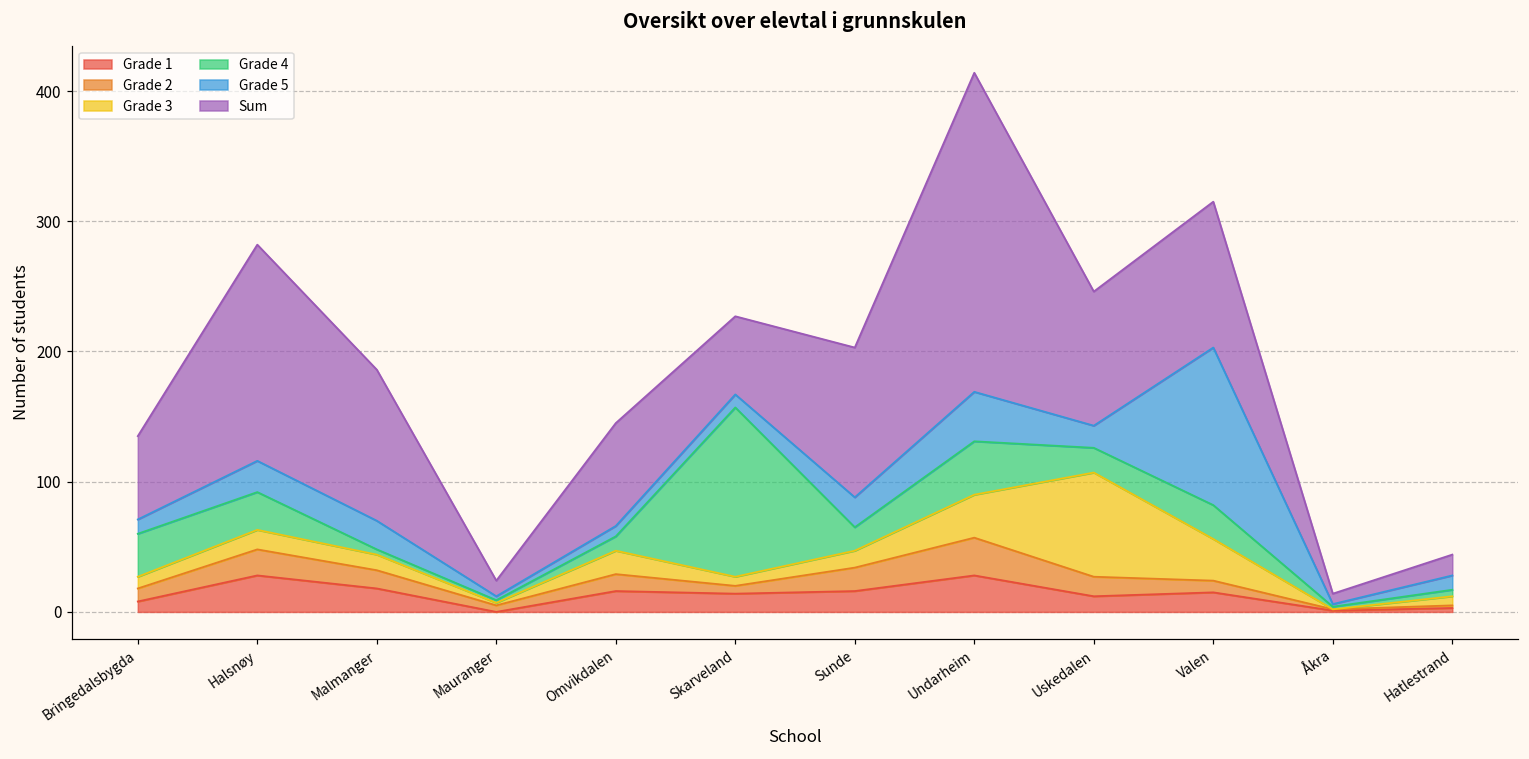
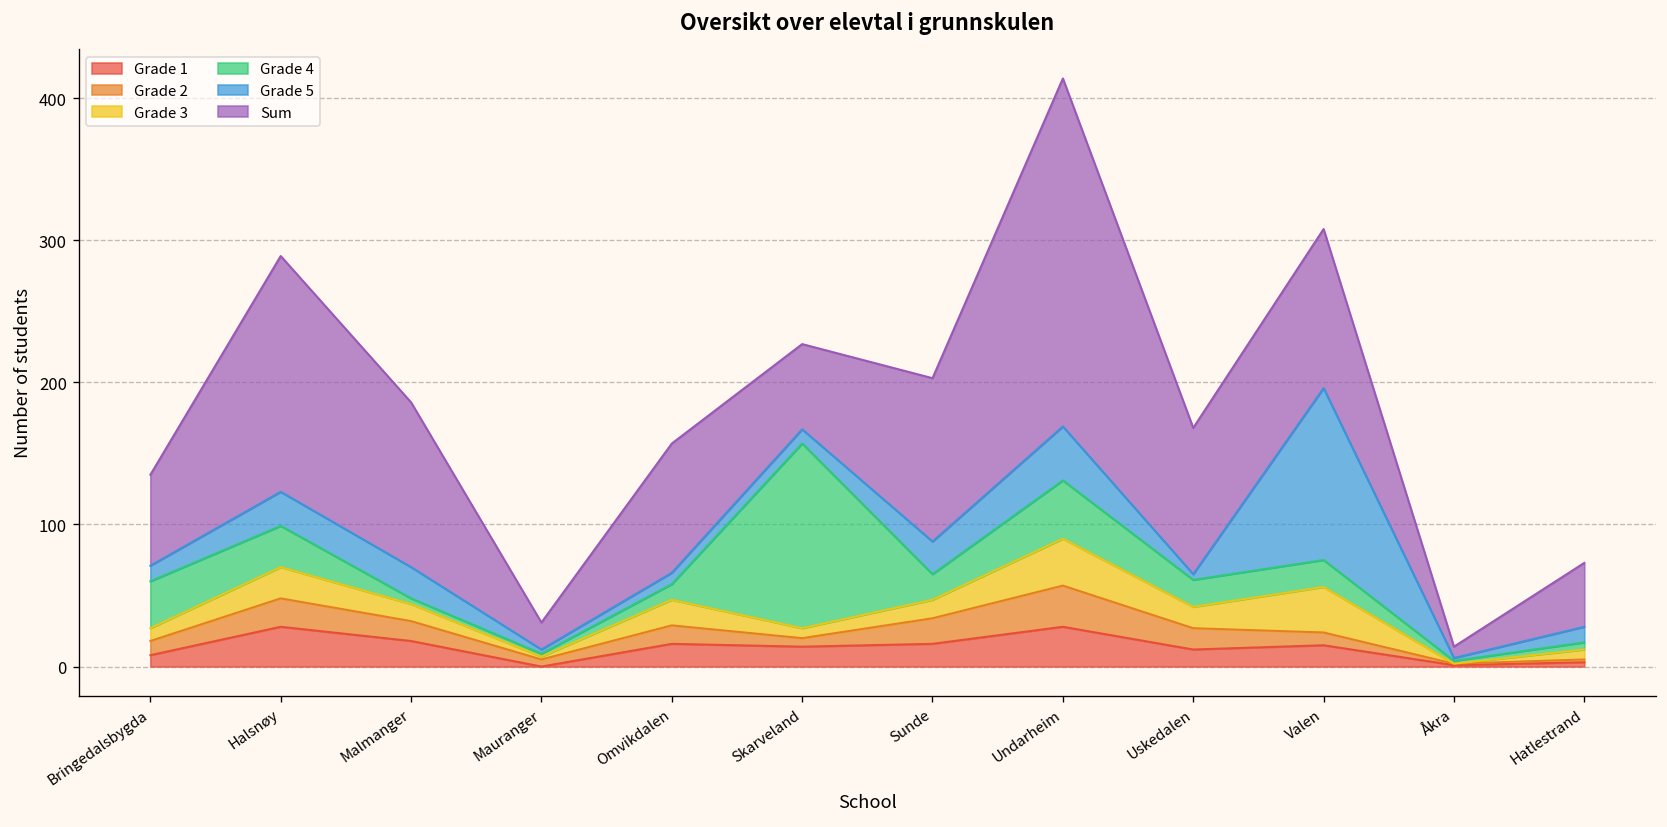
Grade 3, Halsnøy: 15 -> 22
Sum, Mauranger: 12 -> 19
Sum, Omvikdalen: 79 -> 91
Grade 3, Uskedalen: 80 -> 15
Grade 5, Uskedalen: 17 -> 4
Grade 4, Valen: 26 -> 19
Sum, Hatlestrand: 16 -> 45
